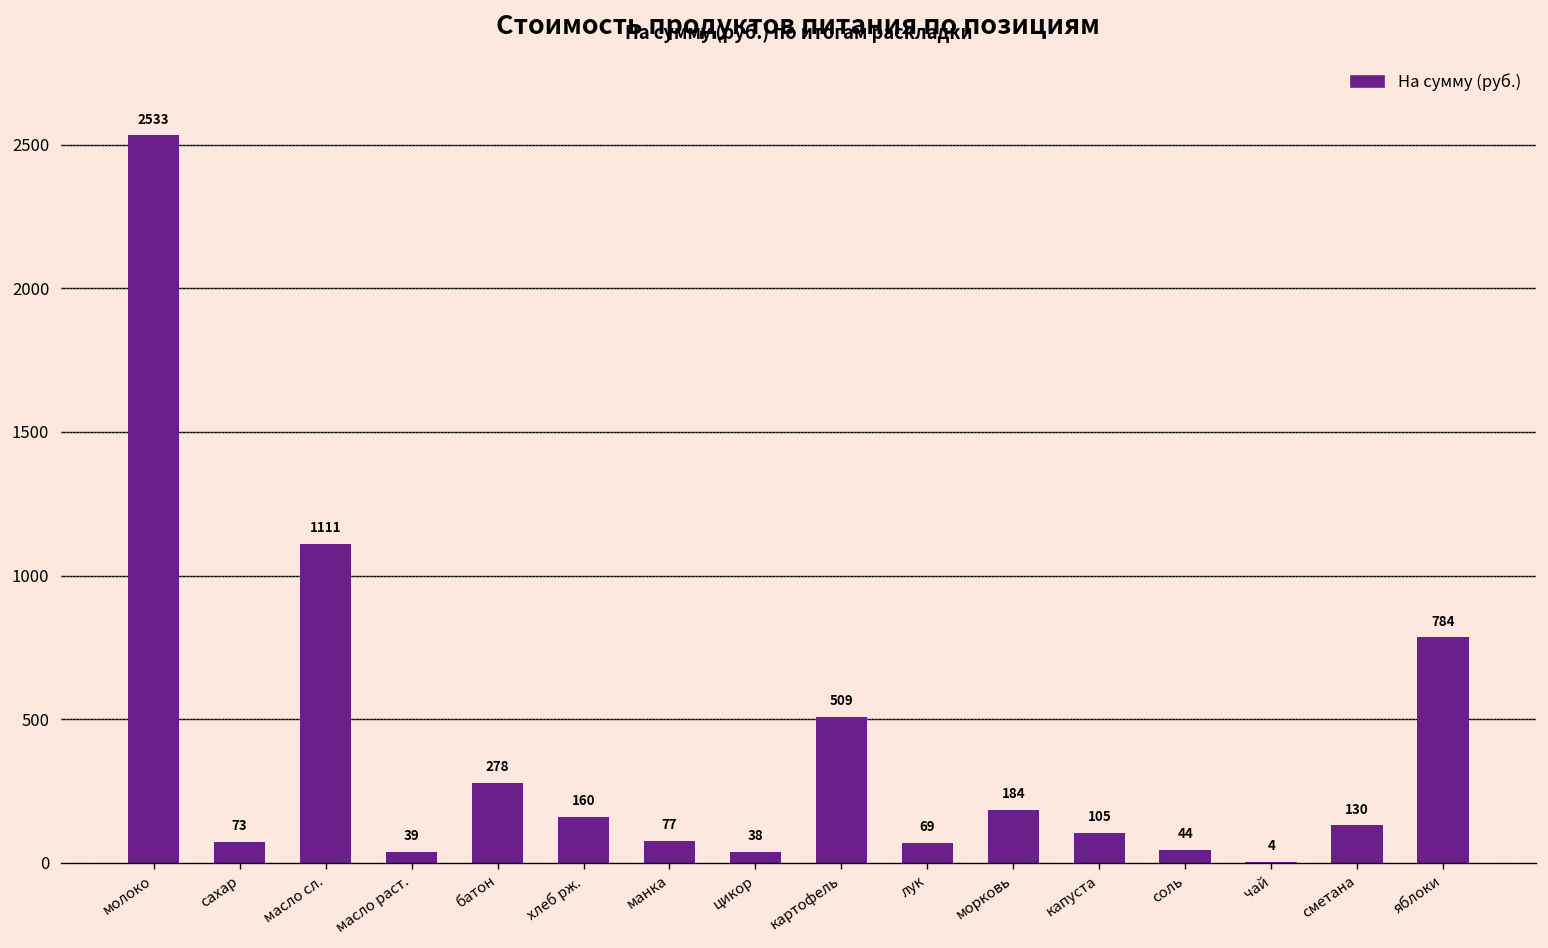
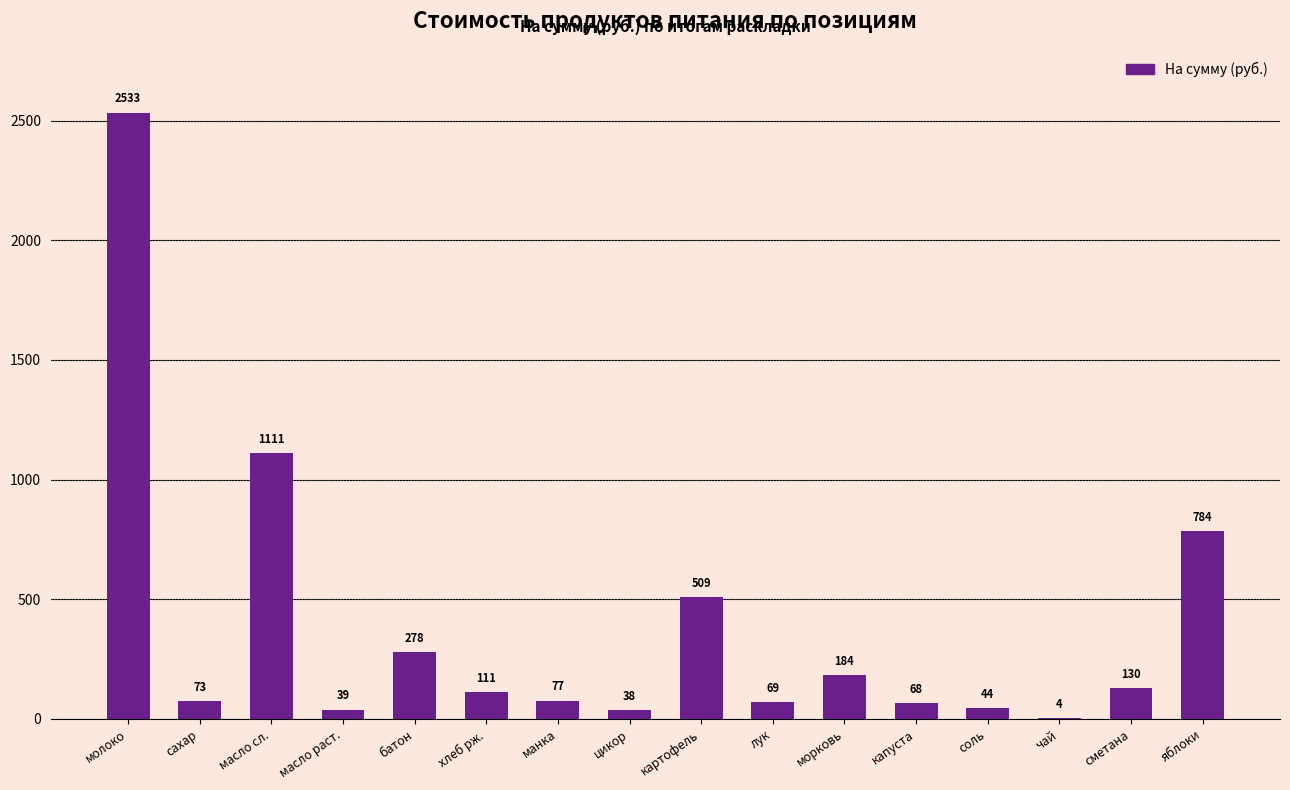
хлеб рж.: 160 -> 111
капуста: 105 -> 68
